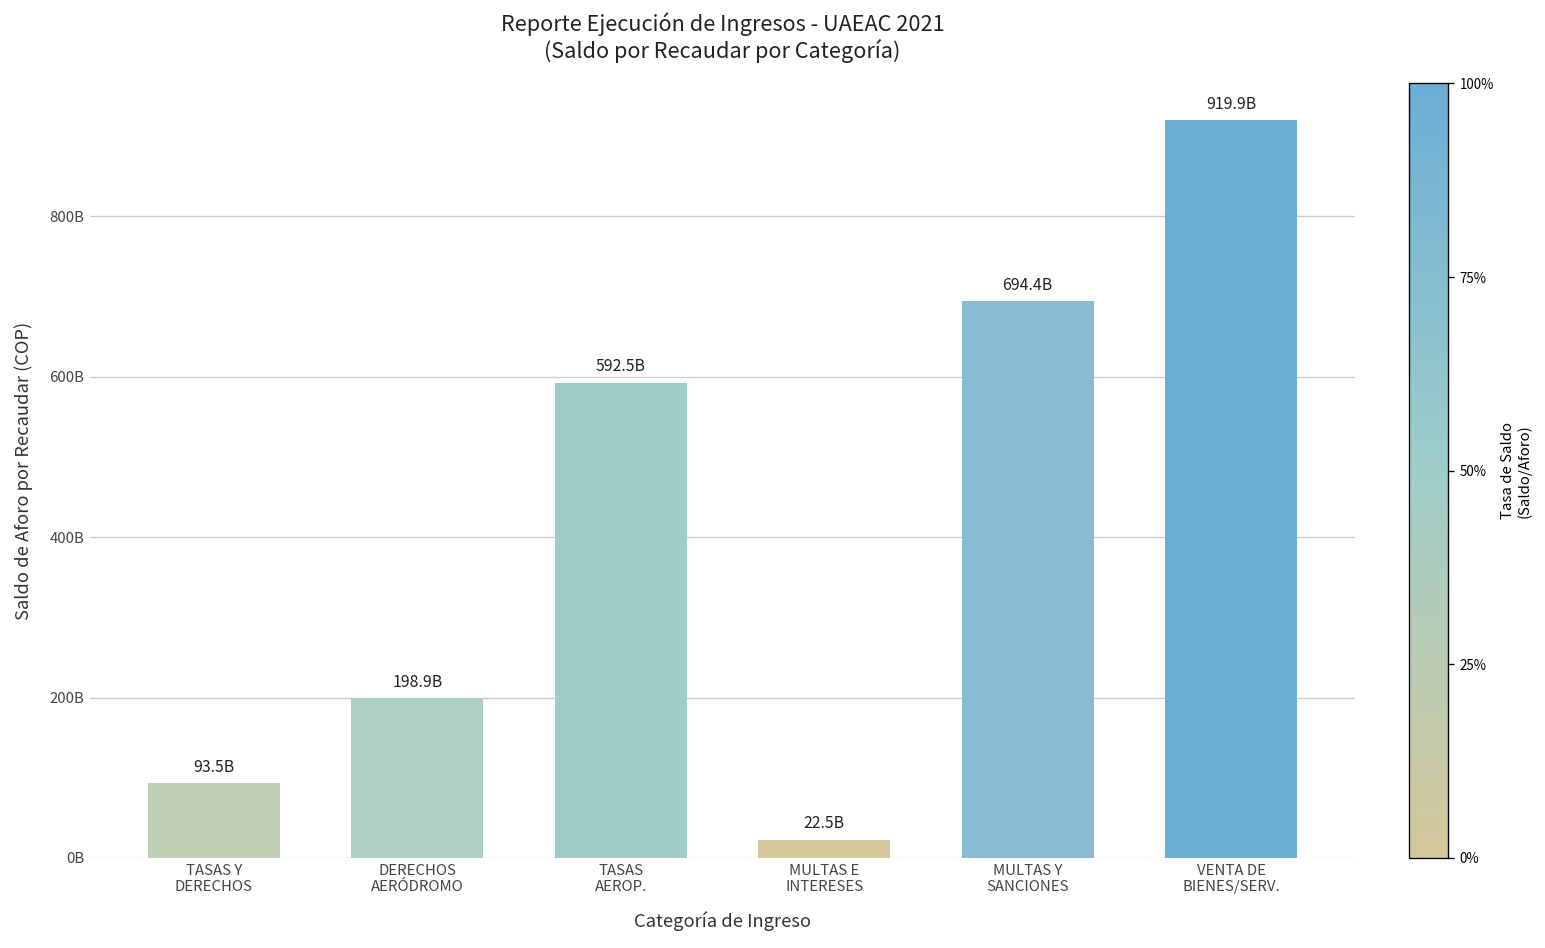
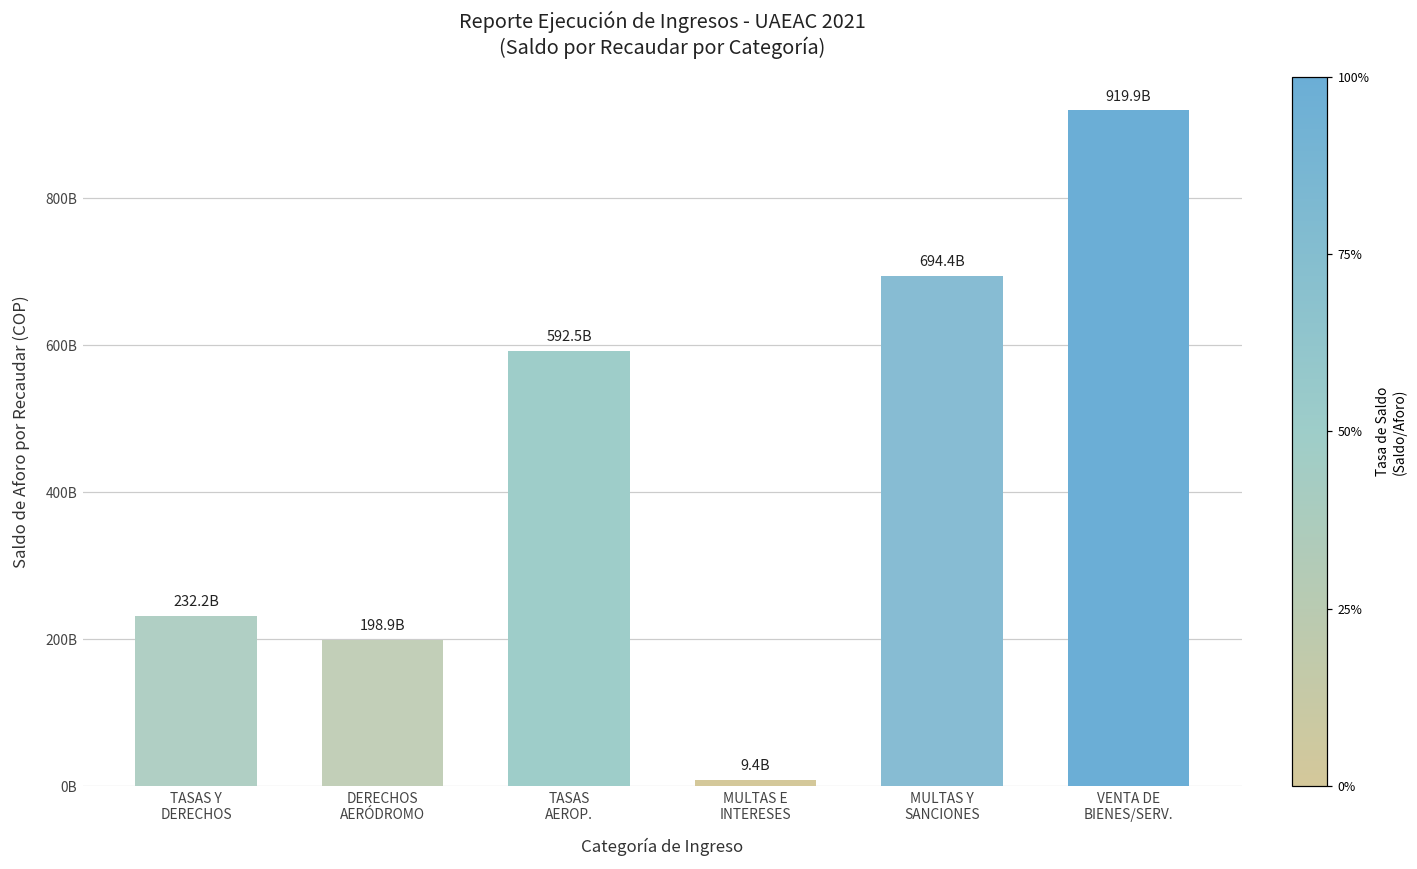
TASAS Y DERECHOS: 93.5B -> 232.2B
MULTAS E INTERESES: 22.5B -> 9.4B
